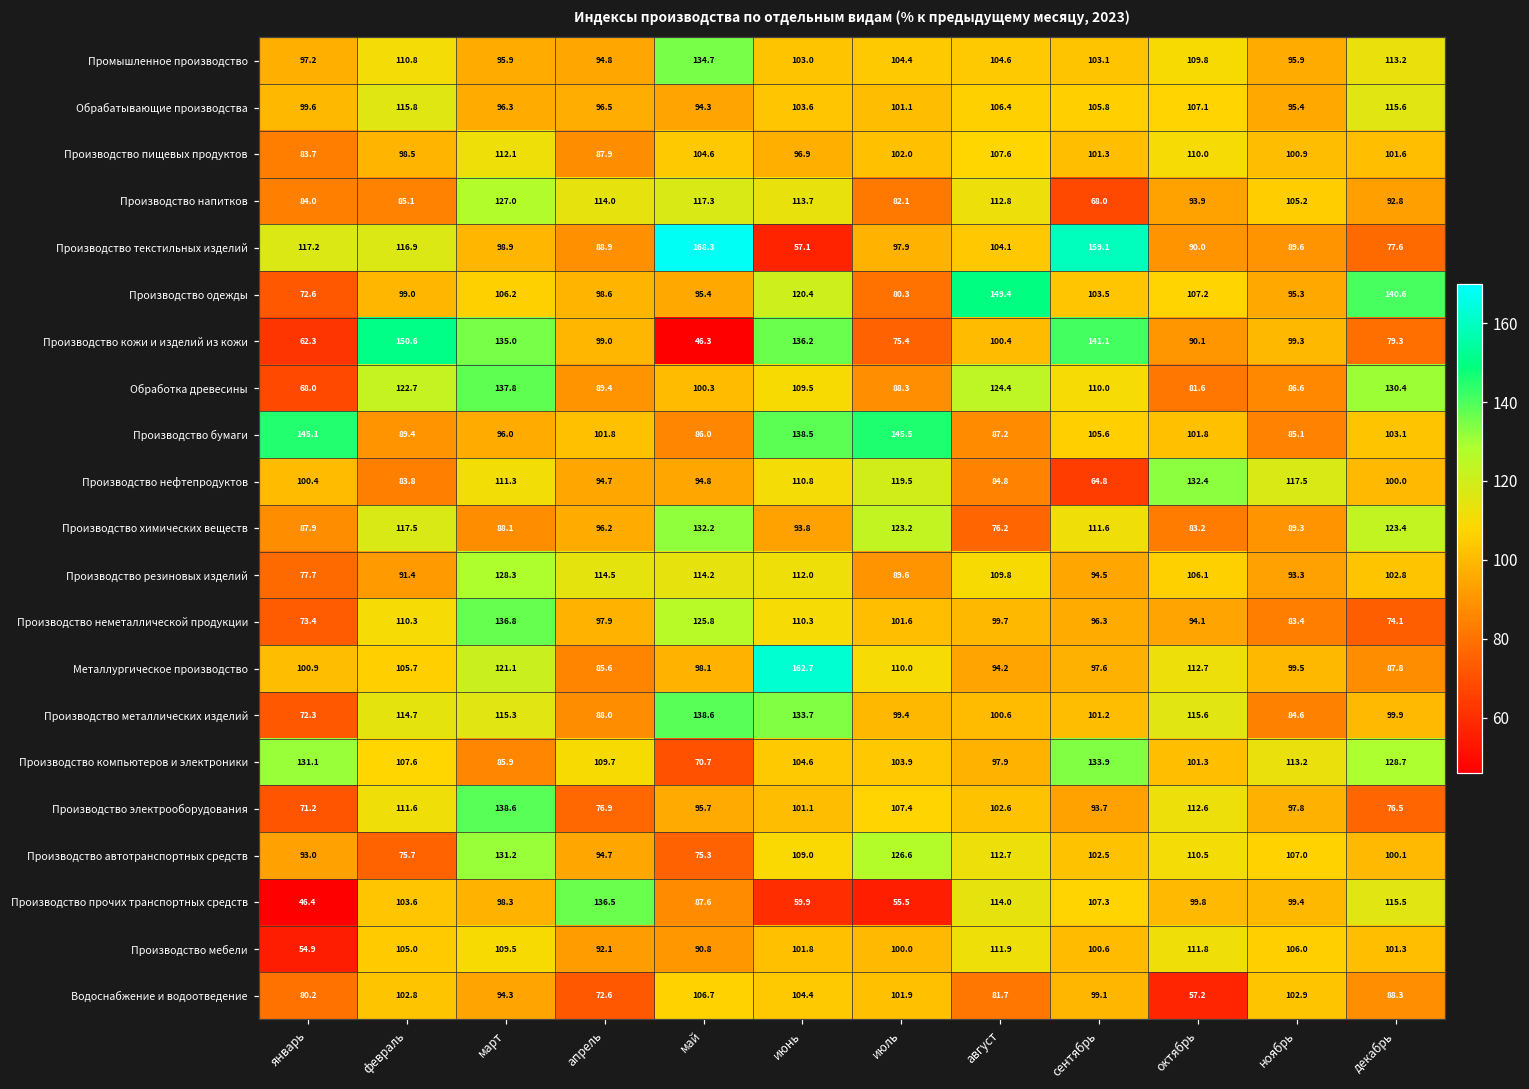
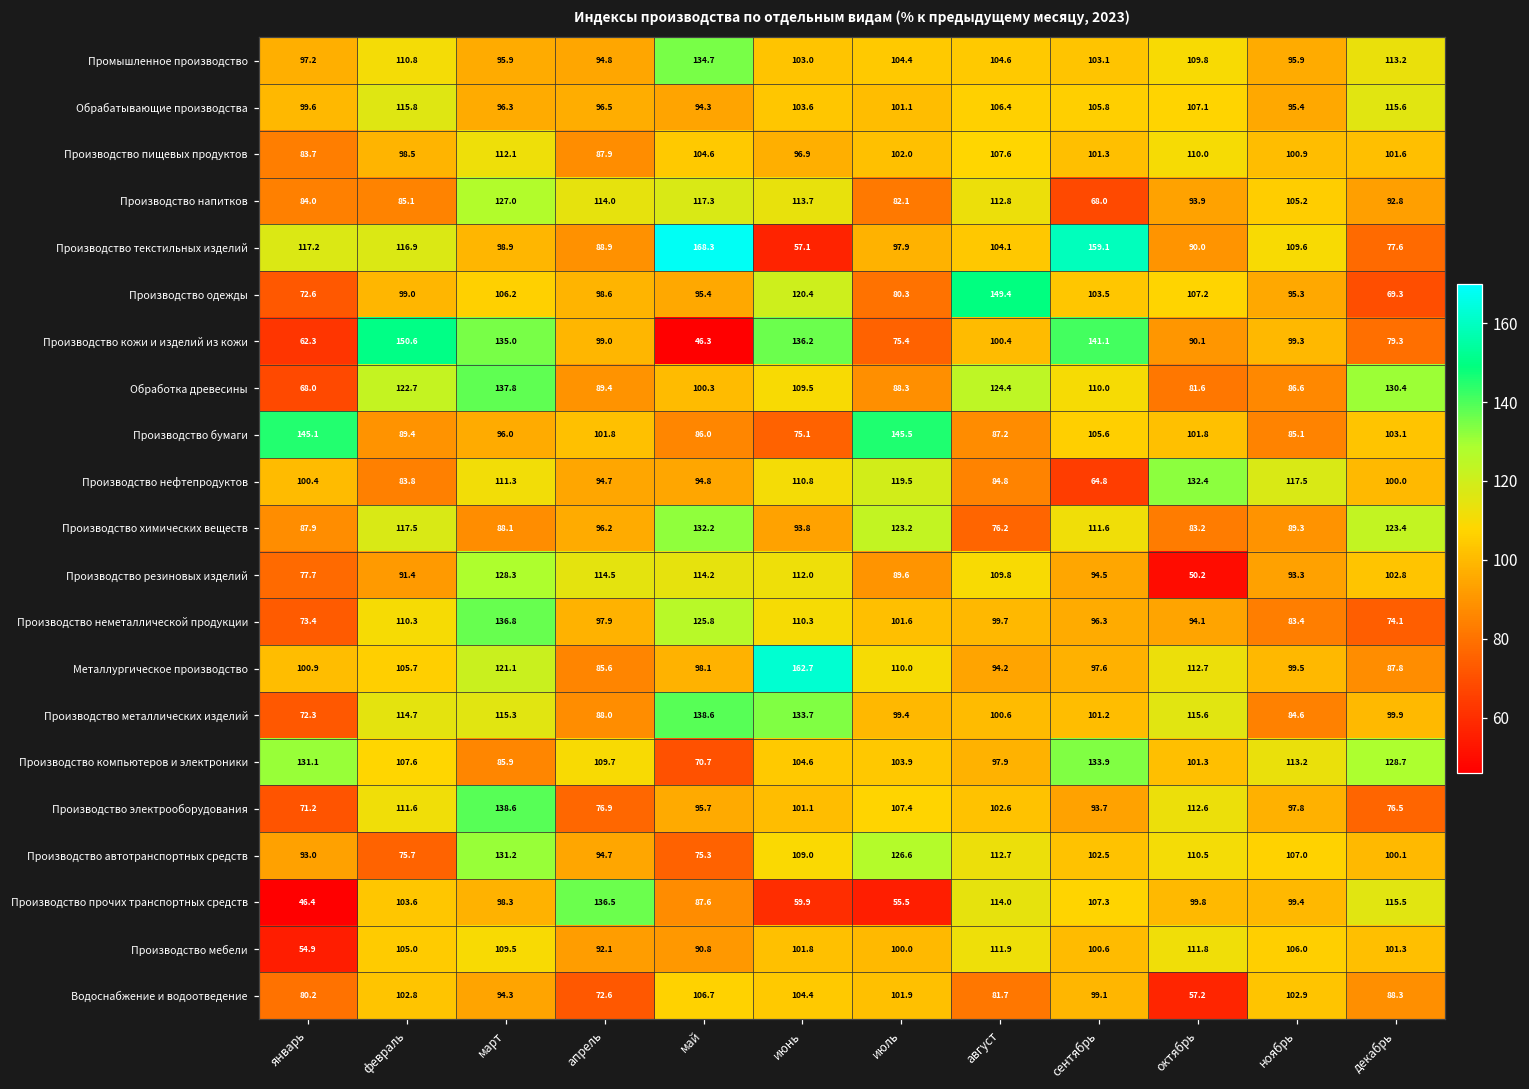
Производство текстильных изделий, ноябрь: 89.6 -> 109.6
Производство одежды, декабрь: 140.6 -> 69.3
Производство бумаги, июнь: 138.5 -> 75.1
Производство резиновых изделий, октябрь: 106.1 -> 50.2
